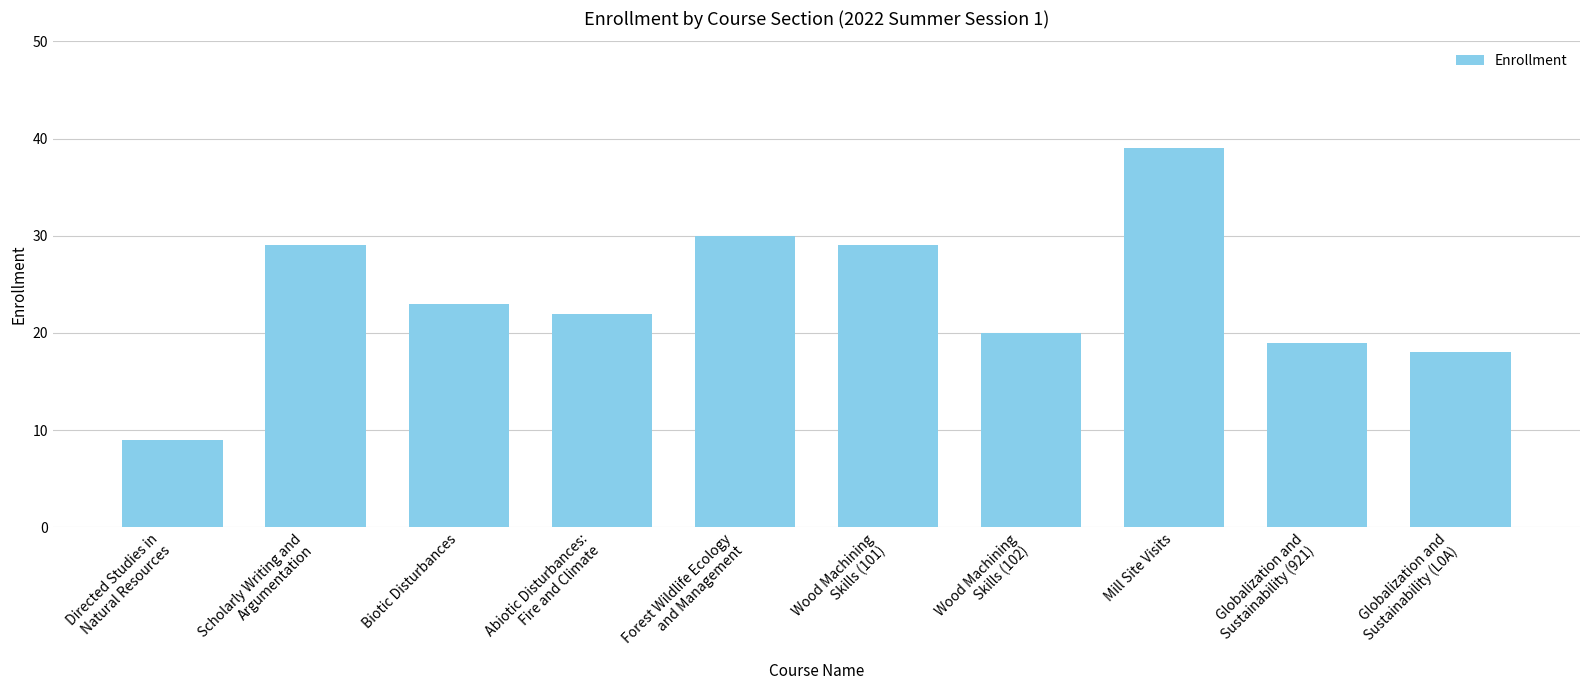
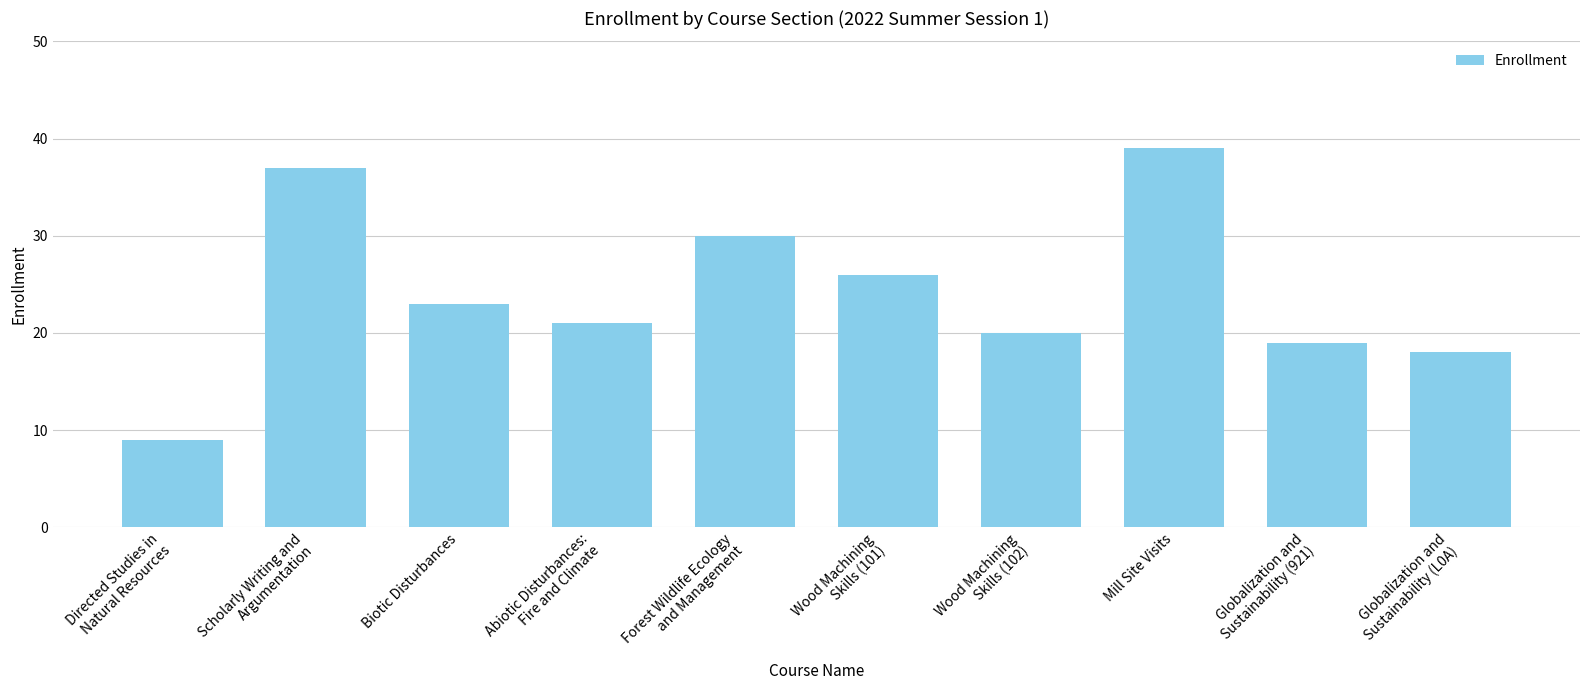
Scholarly Writing and Argumentation: 29 -> 37
Abiotic Disturbances: Fire and Climate: 22 -> 21
Wood Machining Skills (101): 29 -> 26
